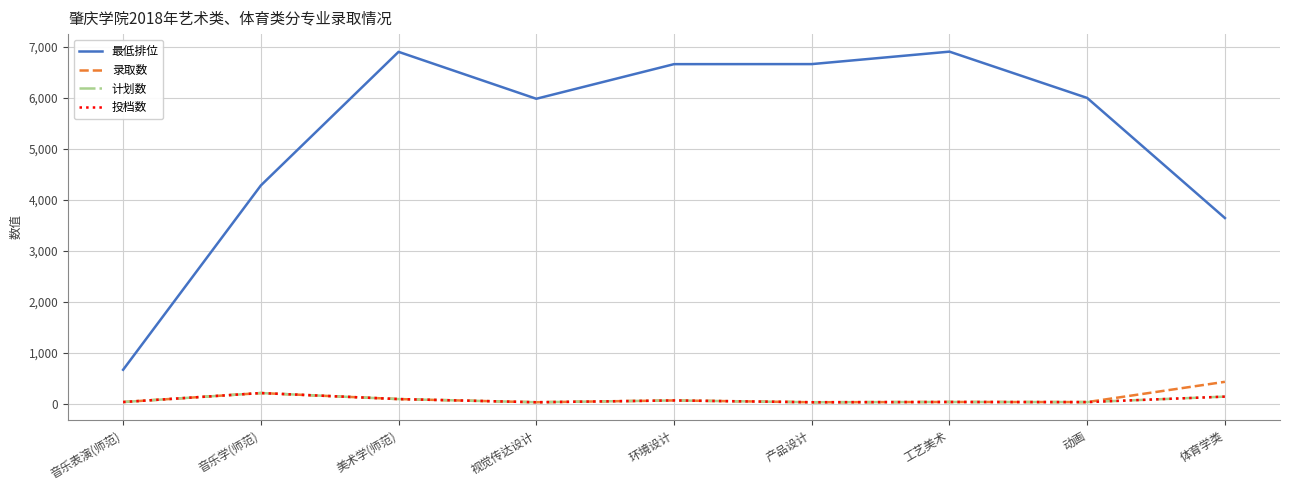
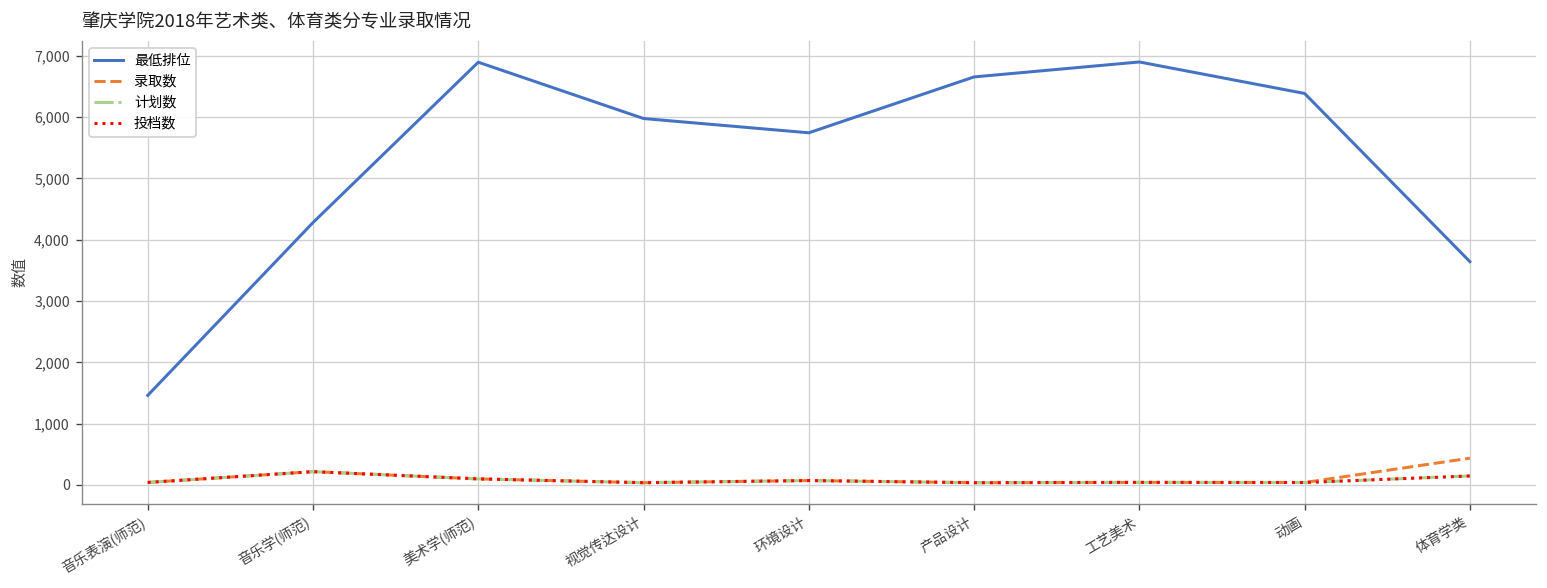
最低排位, 音乐表演(师范): 700 -> 1,500
最低排位, 环境设计: 6,700 -> 5,700
最低排位, 动画: 6,000 -> 6,400
